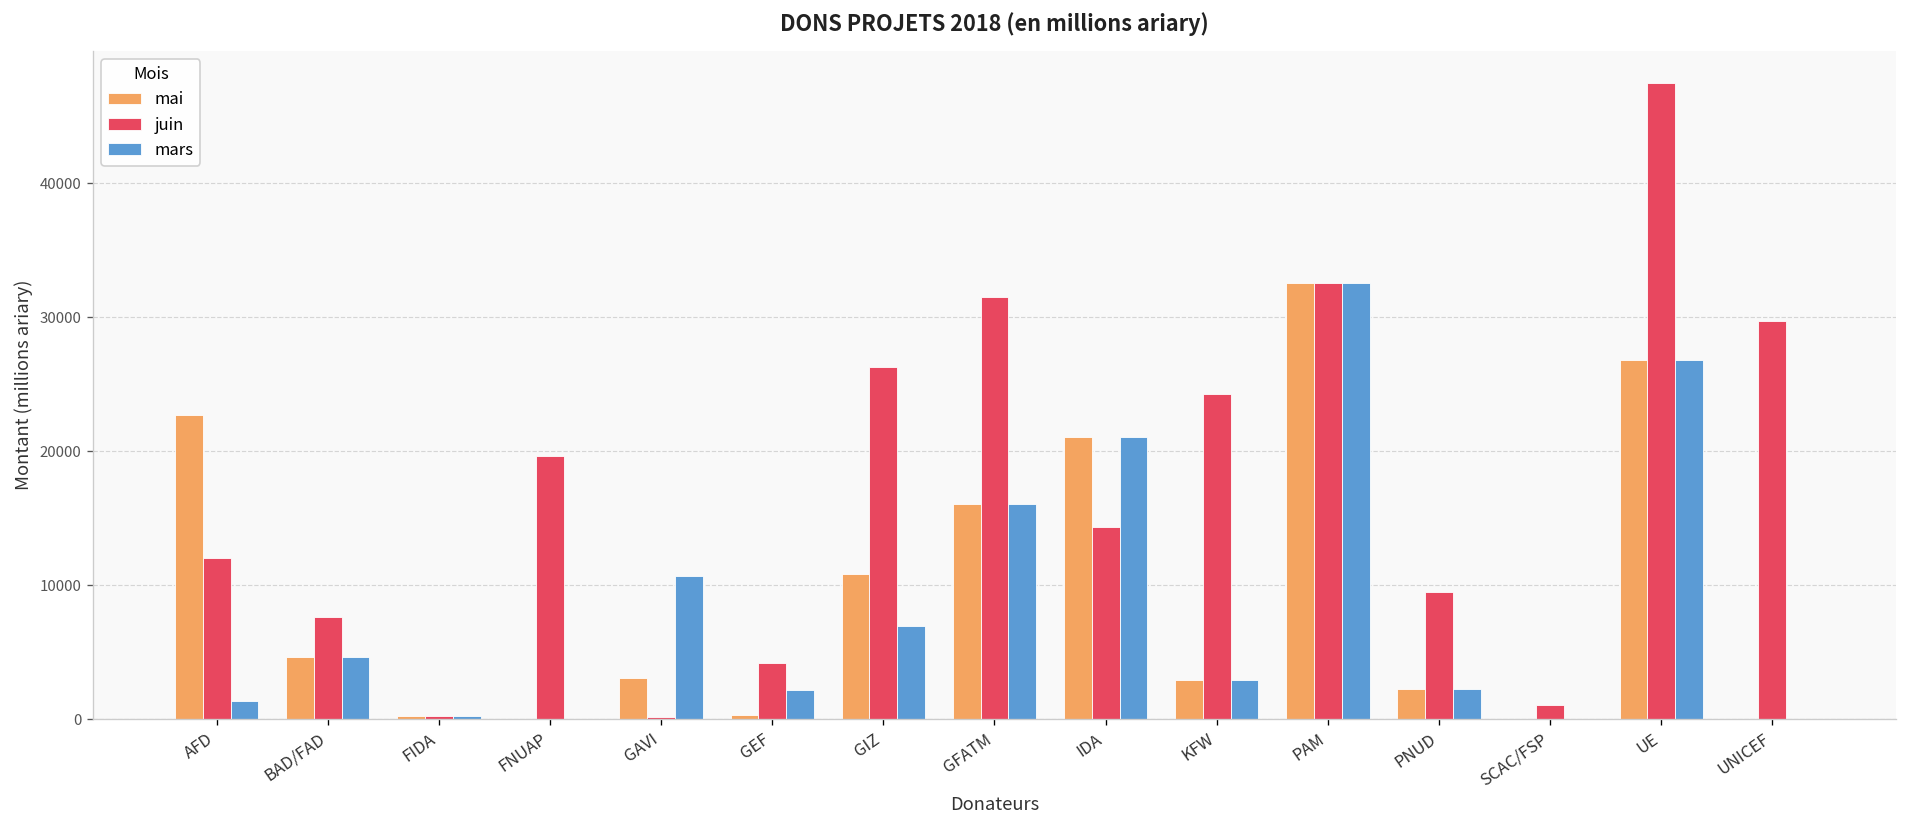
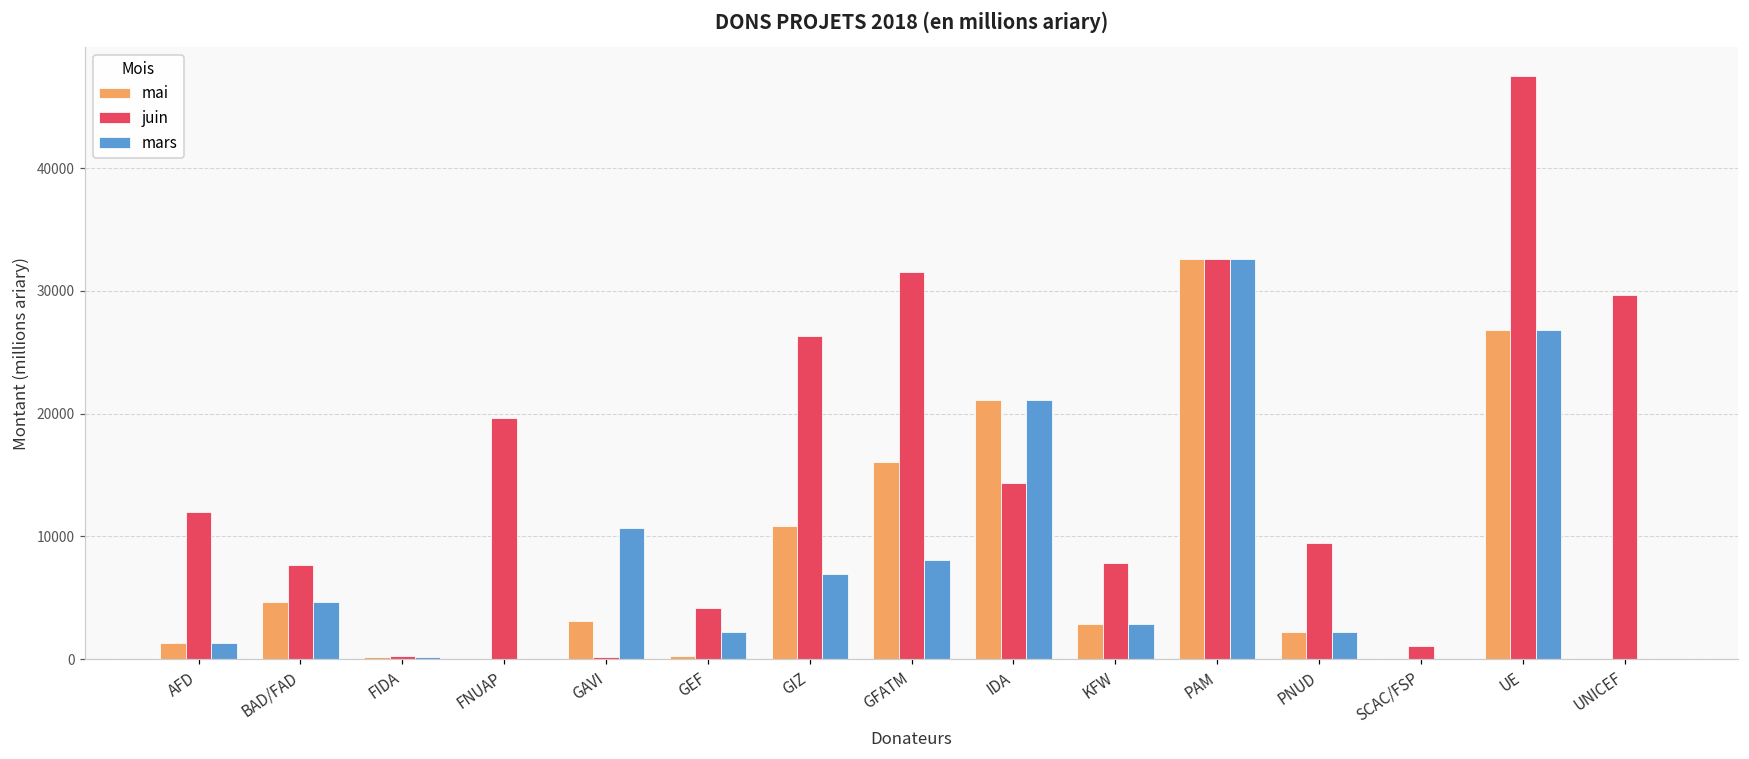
mai, AFD: 22700 -> 1300
mars, GFATM: 16000 -> 8100
juin, KFW: 24300 -> 7800
